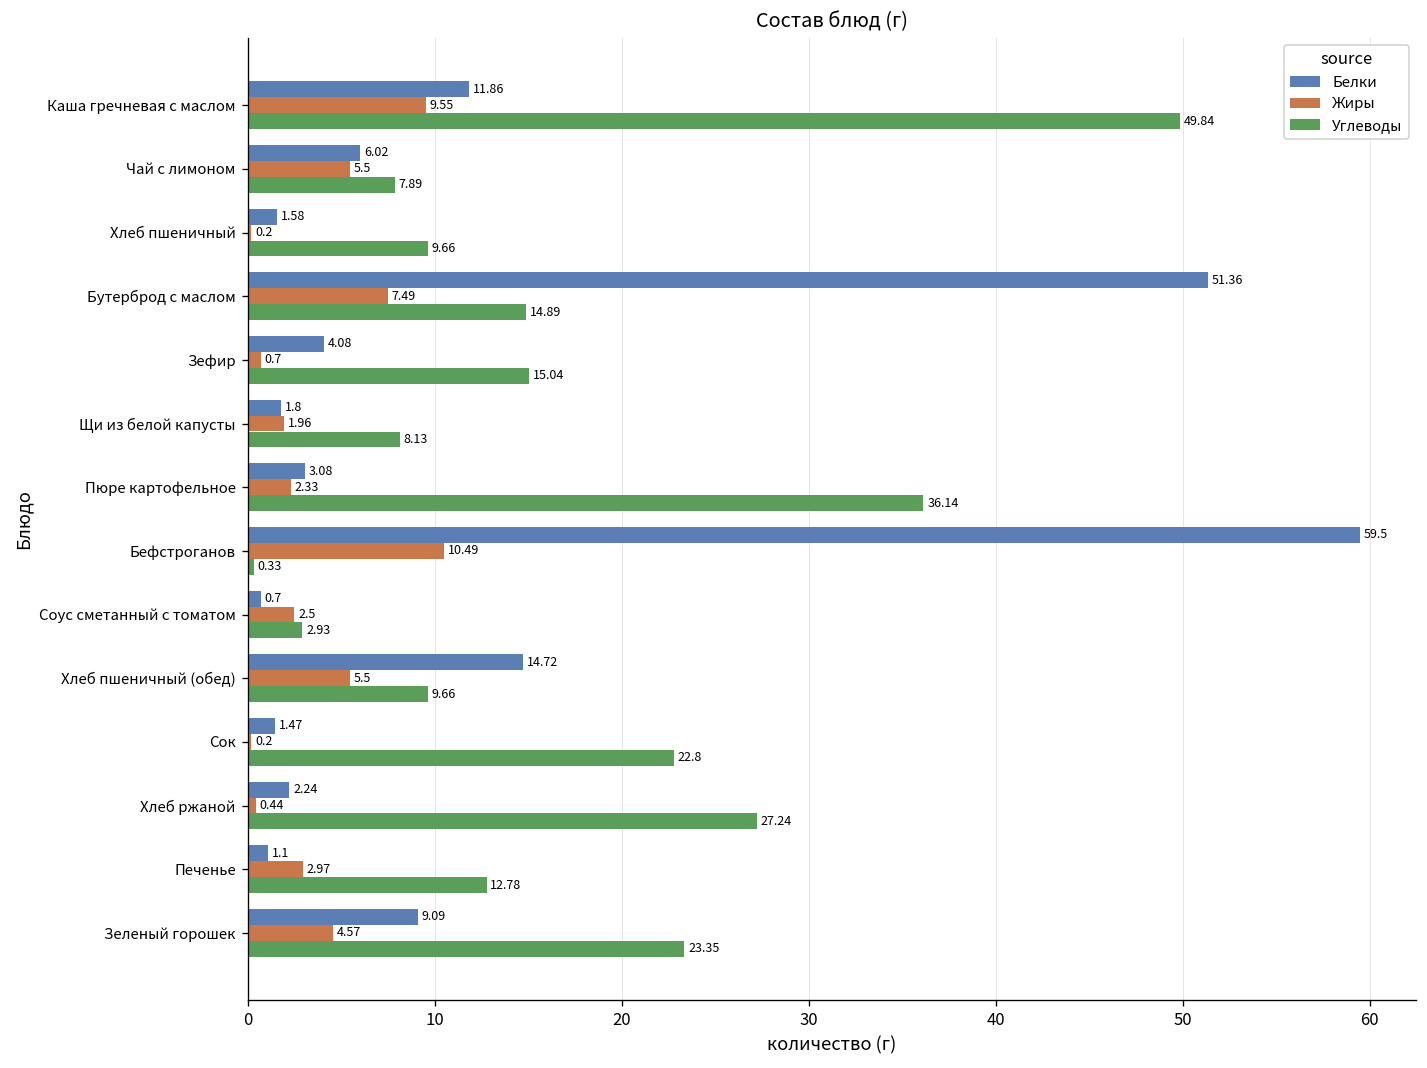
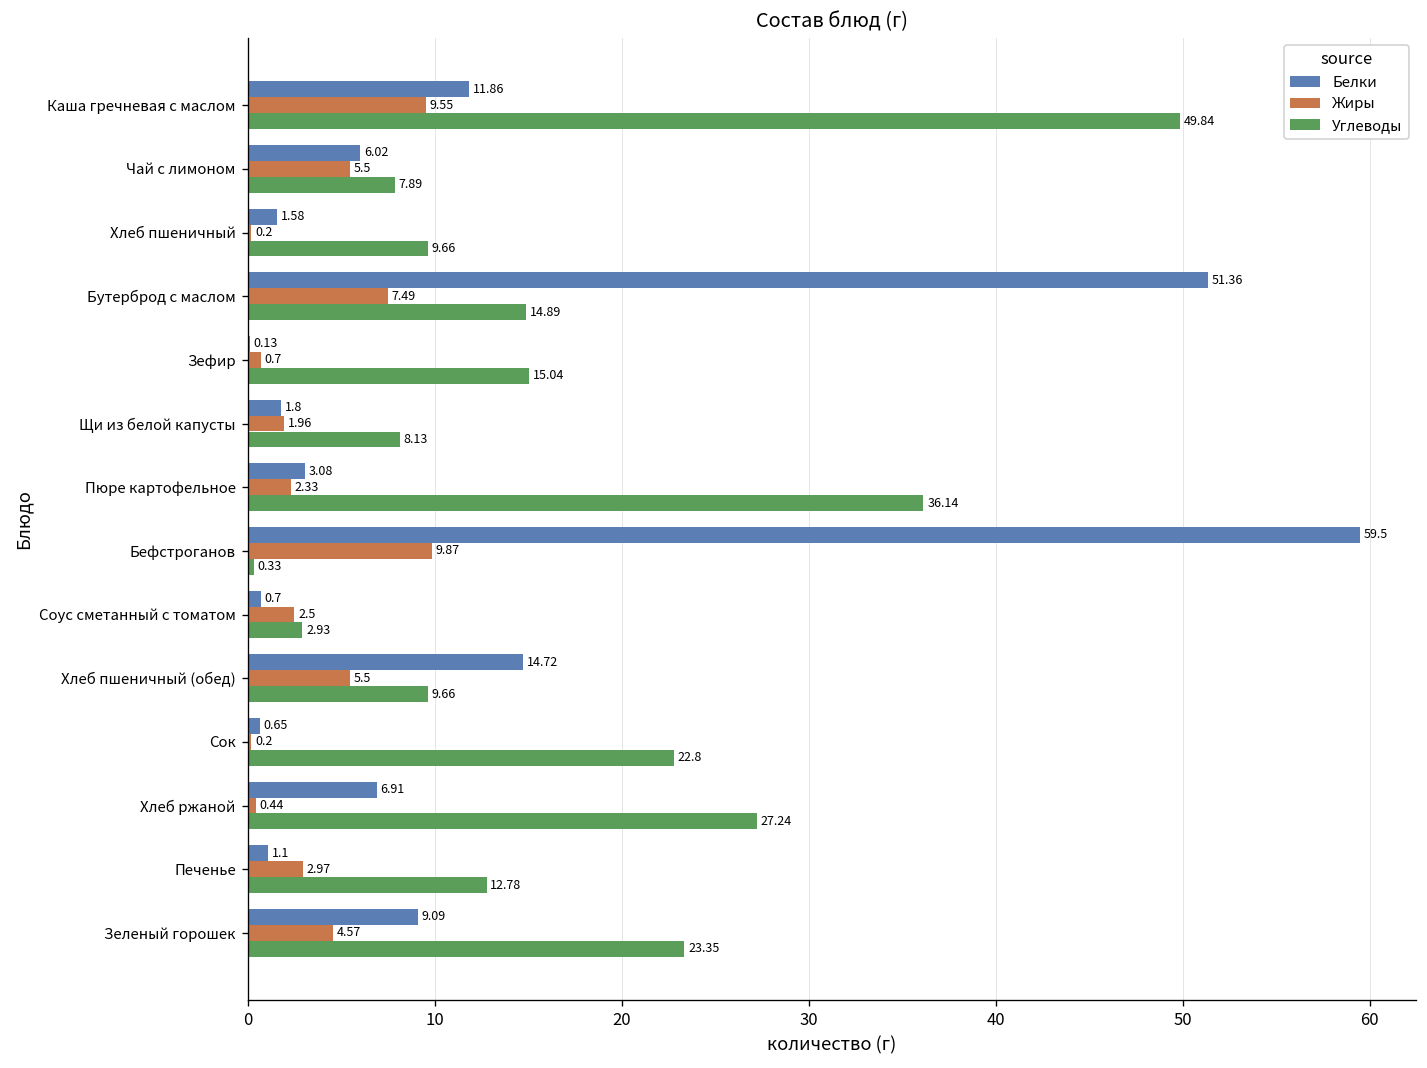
Белки, Зефир: 4.08 -> 0.13
Жиры, Бефстроганов: 10.49 -> 9.87
Белки, Сок: 1.47 -> 0.65
Белки, Хлеб ржаной: 2.24 -> 6.91
